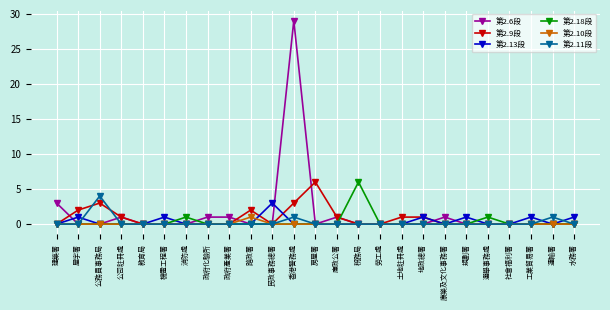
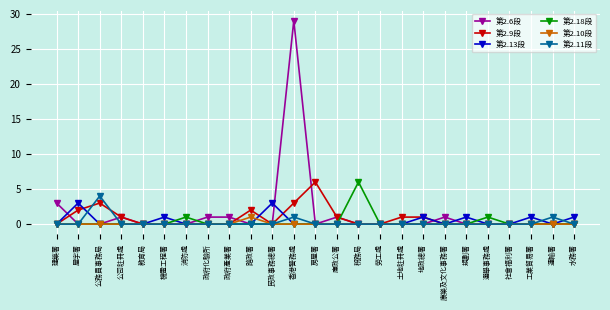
第2.13段, 屋宇署: 1 -> 3
